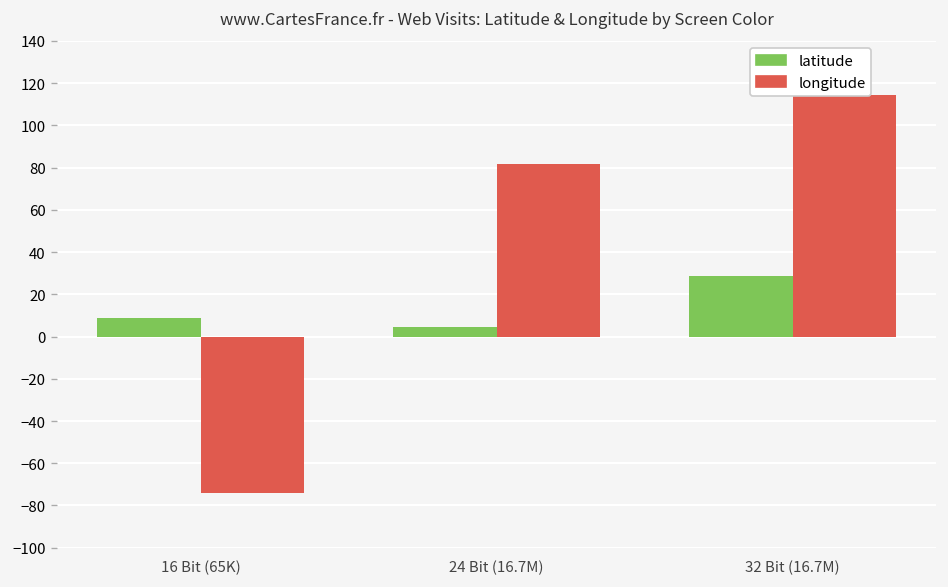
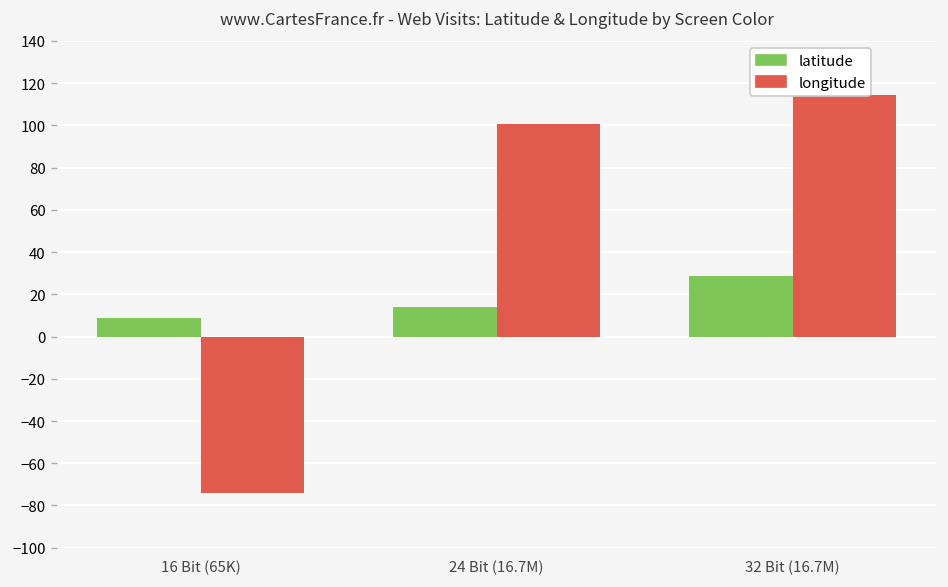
latitude, 24 Bit (16.7M): 4 -> 14
longitude, 24 Bit (16.7M): 82 -> 100
